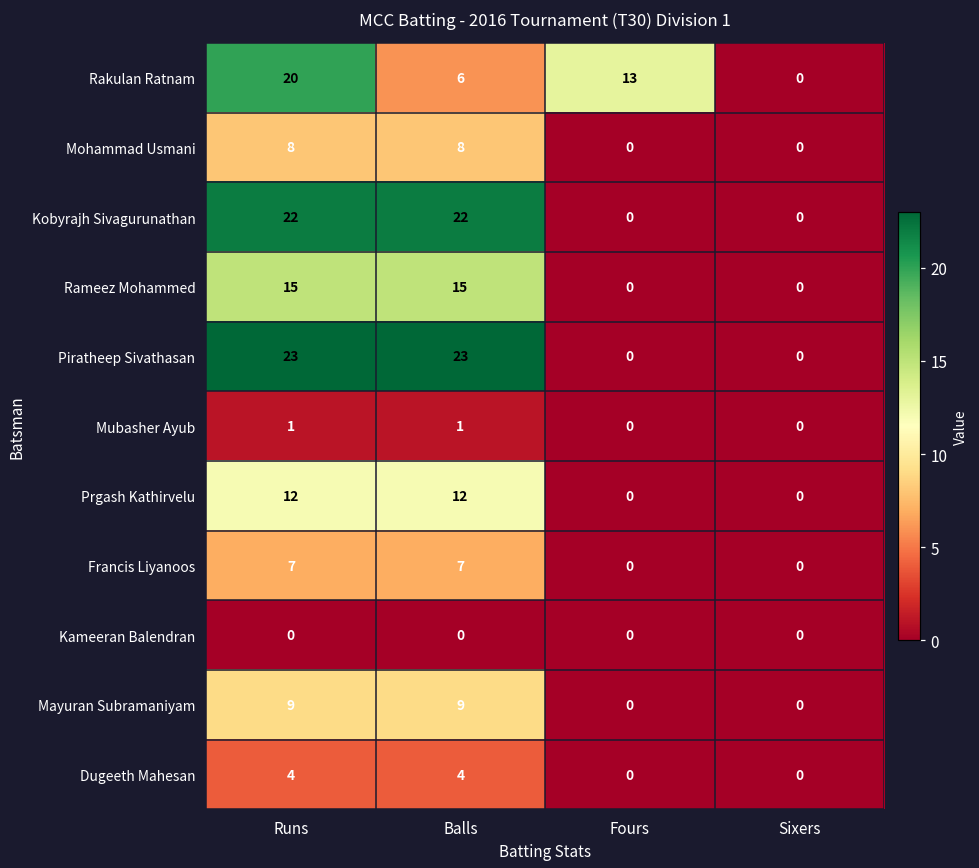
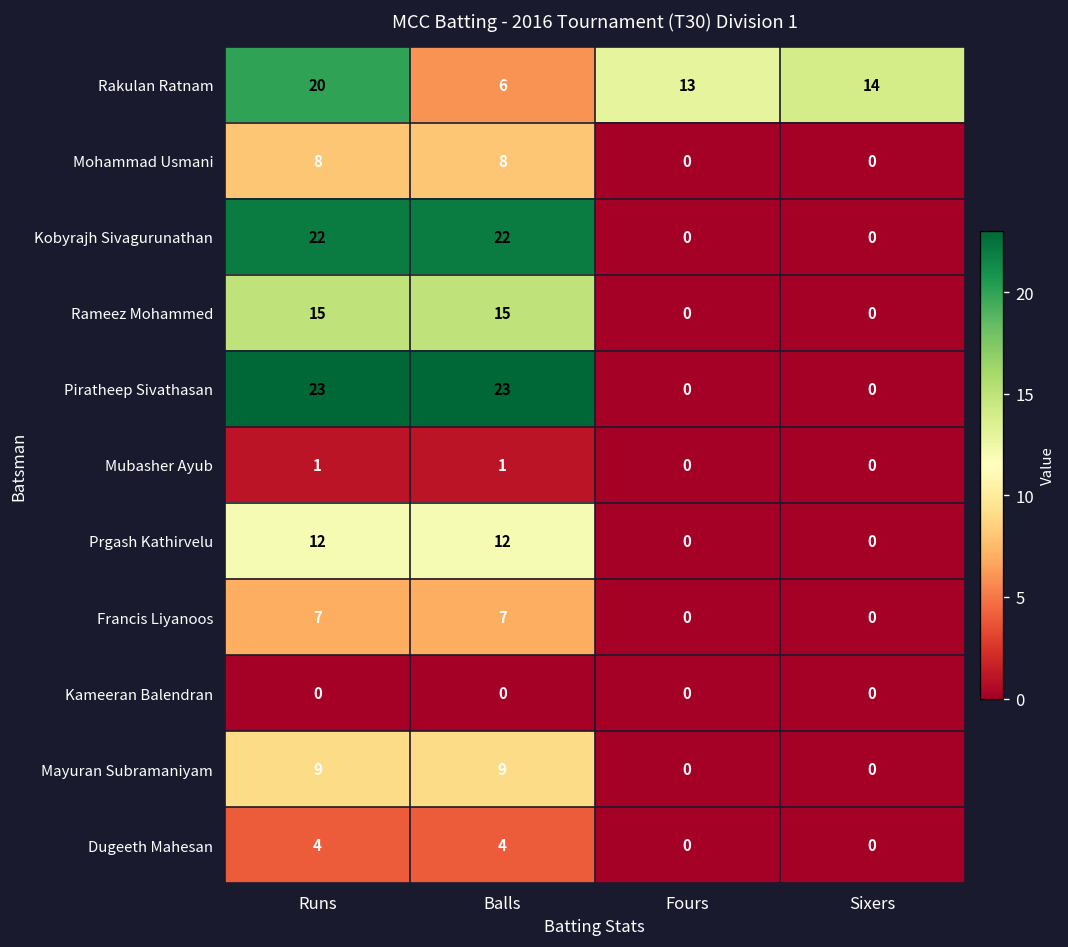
Rakulan Ratnam, Sixers: 0 -> 14
